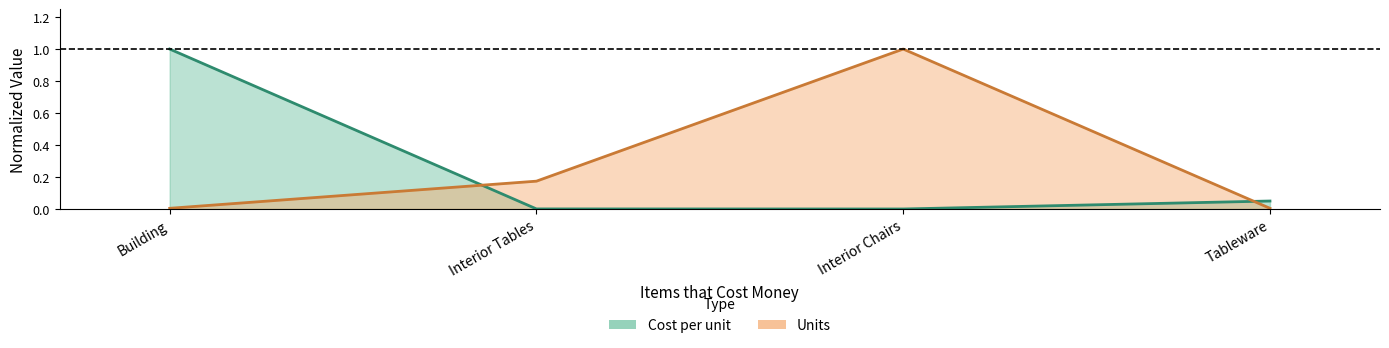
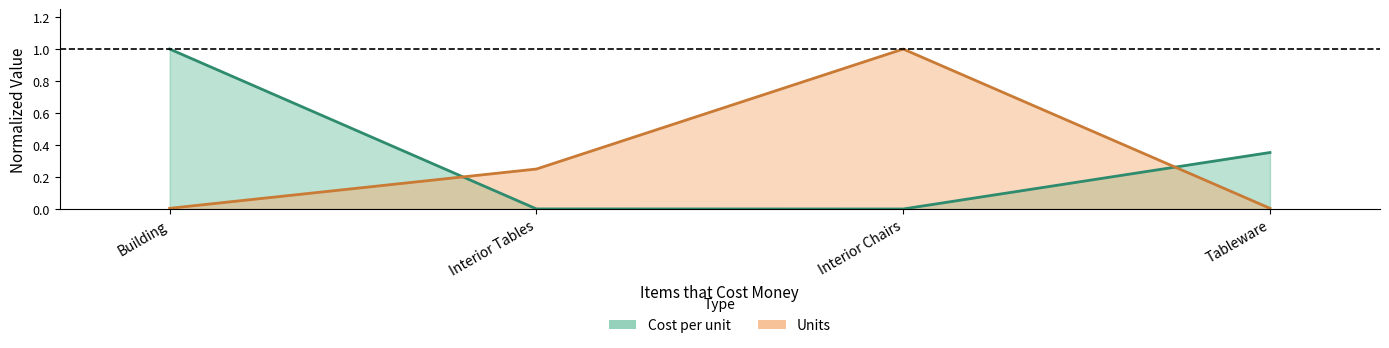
Units, Interior Tables: 0.17 -> 0.25
Cost per unit, Tableware: 0.05 -> 0.35
